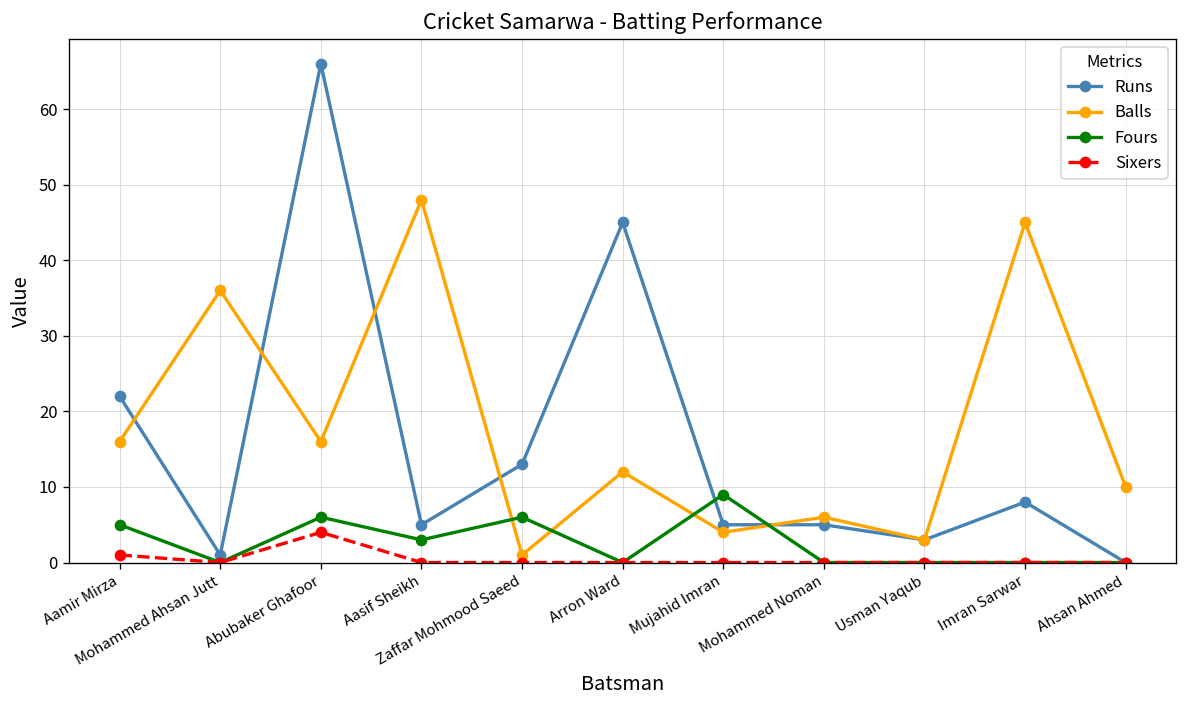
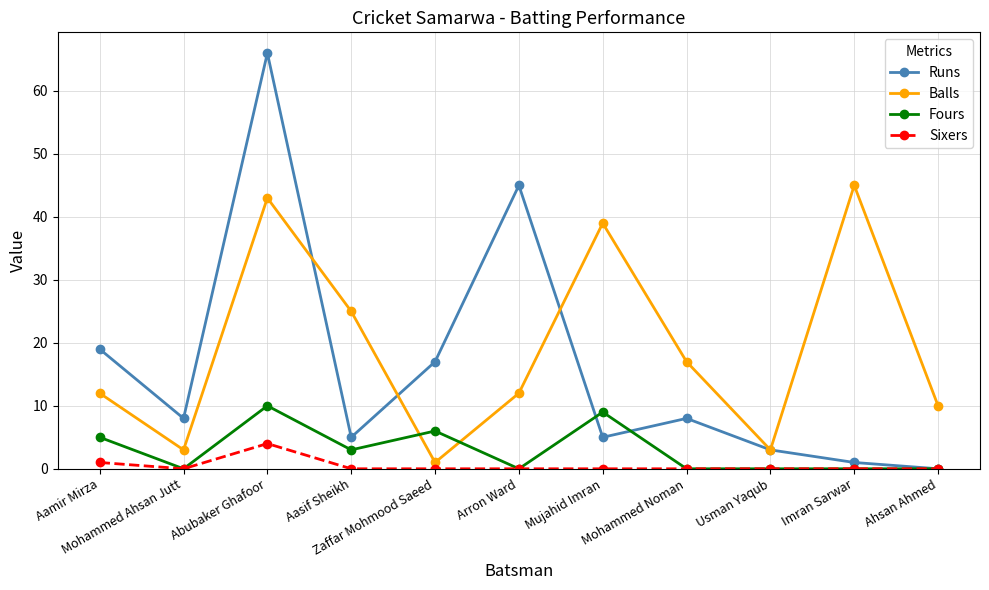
Runs, Aamir Mirza: 22 -> 19
Balls, Aamir Mirza: 16 -> 12
Runs, Mohammed Ahsan Jutt: 1 -> 8
Balls, Mohammed Ahsan Jutt: 36 -> 3
Balls, Abubaker Ghafoor: 16 -> 43
Fours, Abubaker Ghafoor: 6 -> 10
Balls, Aasif Sheikh: 48 -> 25
Runs, Zaffar Mohmood Saeed: 13 -> 17
Balls, Mujahid Imran: 4 -> 39
Runs, Mohammed Noman: 5 -> 8
Balls, Mohammed Noman: 6 -> 17
Runs, Imran Sarwar: 8 -> 1
